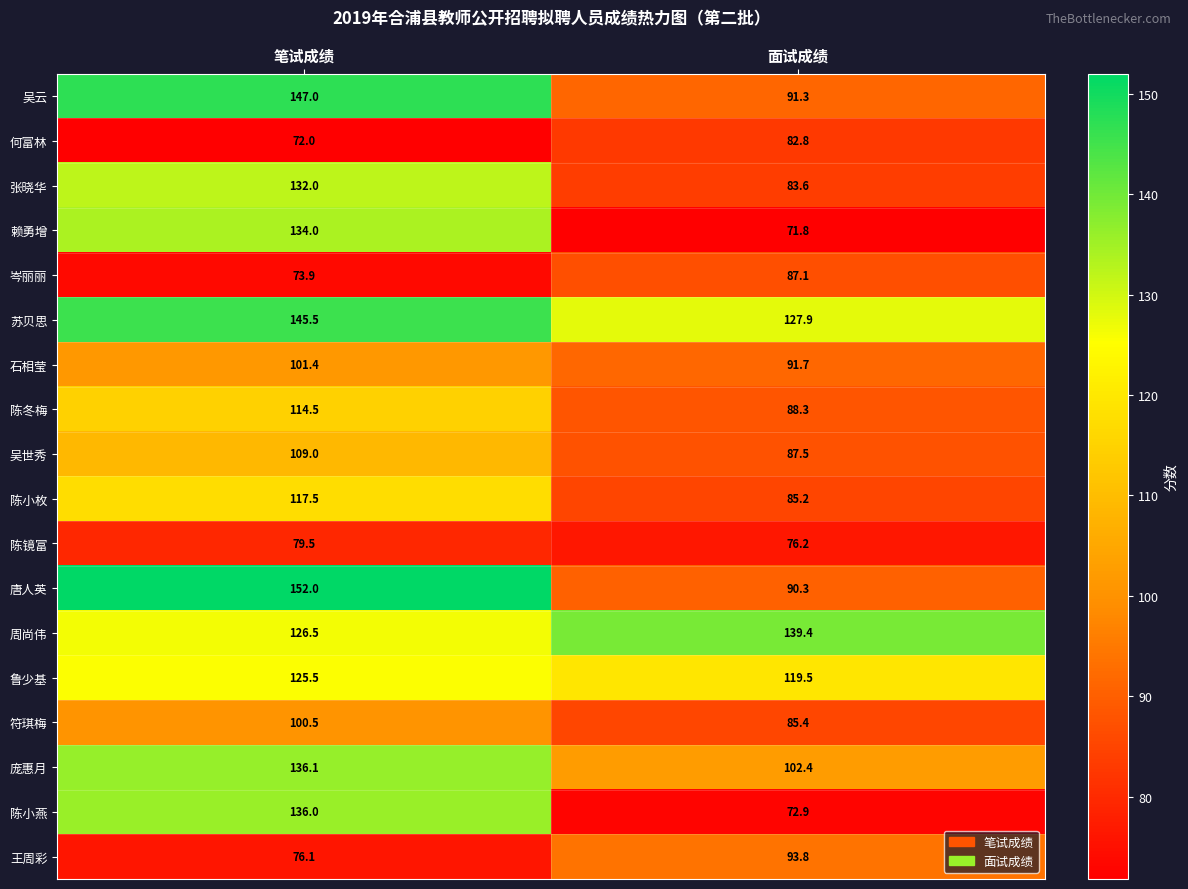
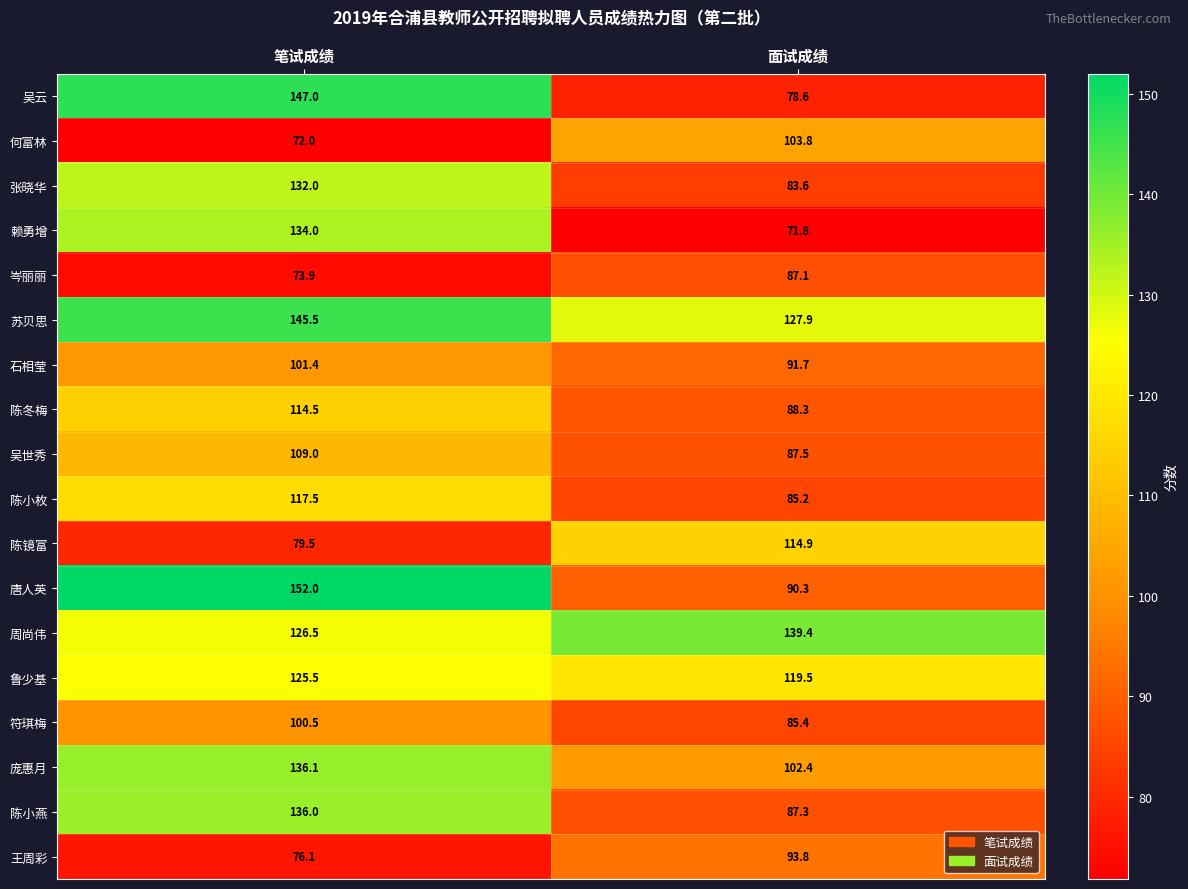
吴云, 面试成绩: 91.3 -> 78.6
何富林, 面试成绩: 82.8 -> 103.8
陈镜富, 面试成绩: 76.2 -> 114.9
陈小燕, 面试成绩: 72.9 -> 87.3
